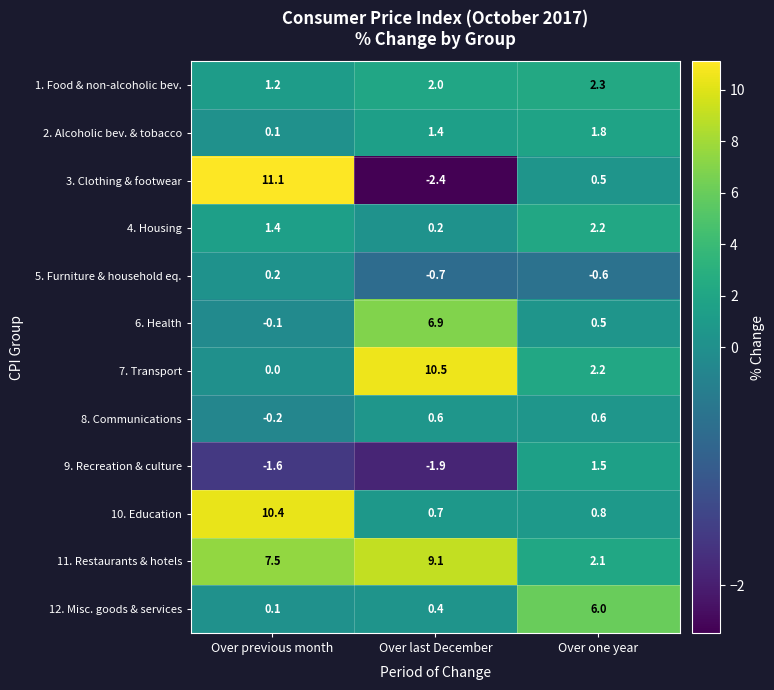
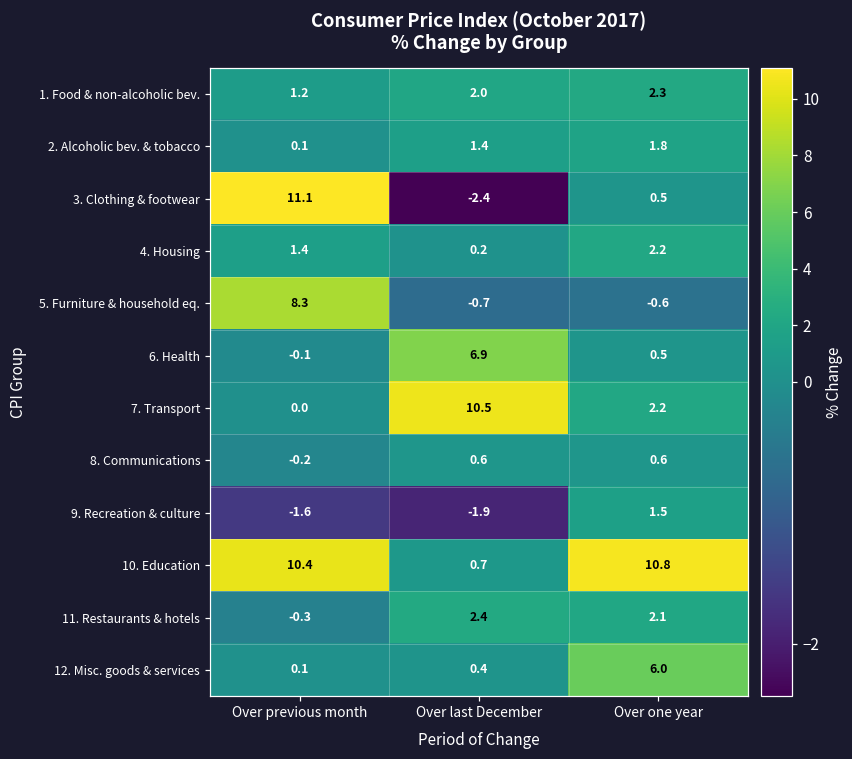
5. Furniture & household eq., Over previous month: 0.2 -> 8.3
10. Education, Over one year: 0.8 -> 10.8
11. Restaurants & hotels, Over previous month: 7.5 -> -0.3
11. Restaurants & hotels, Over last December: 9.1 -> 2.4
